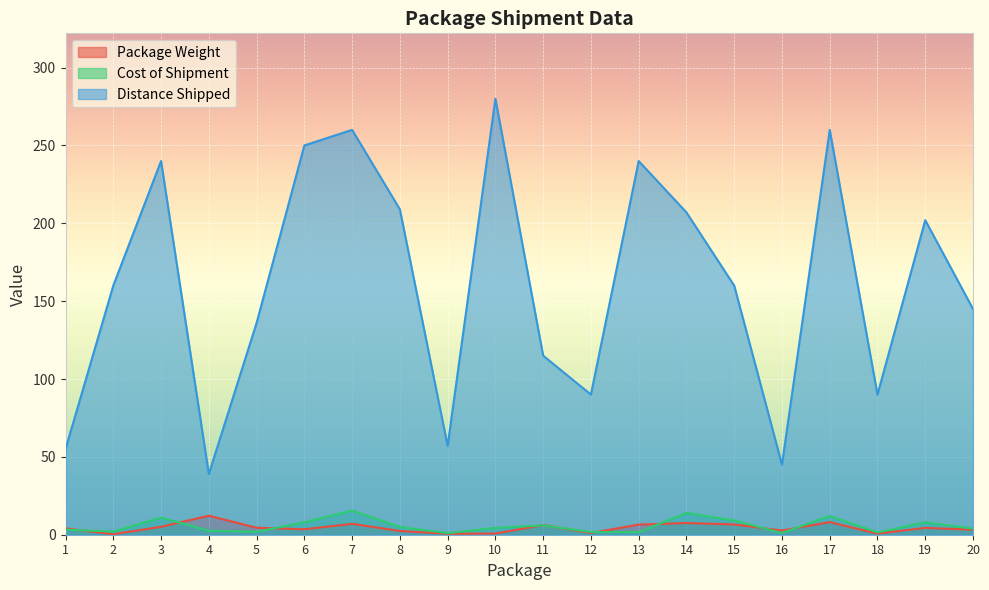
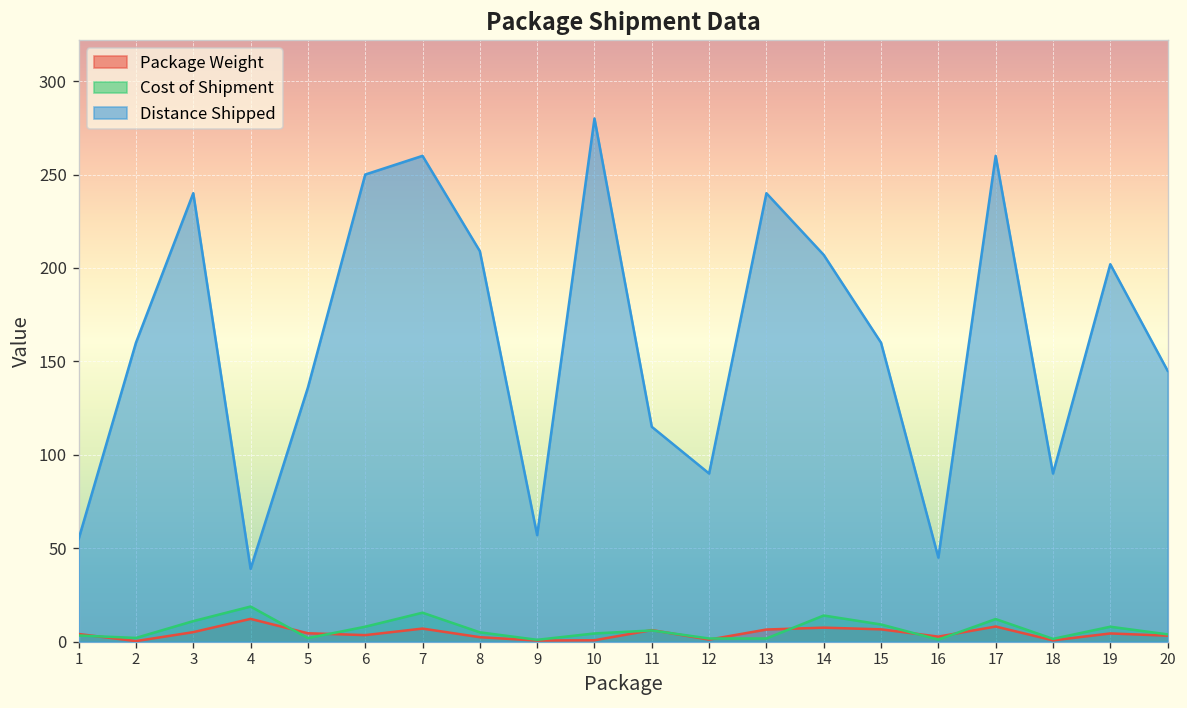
Cost of Shipment, 4: 3 -> 19
